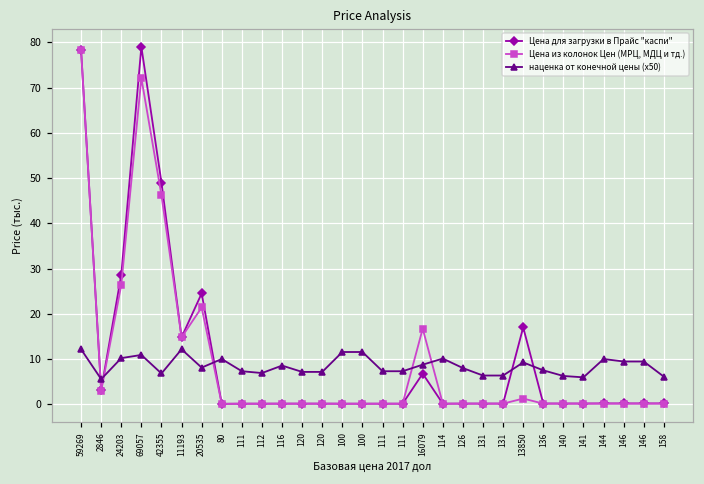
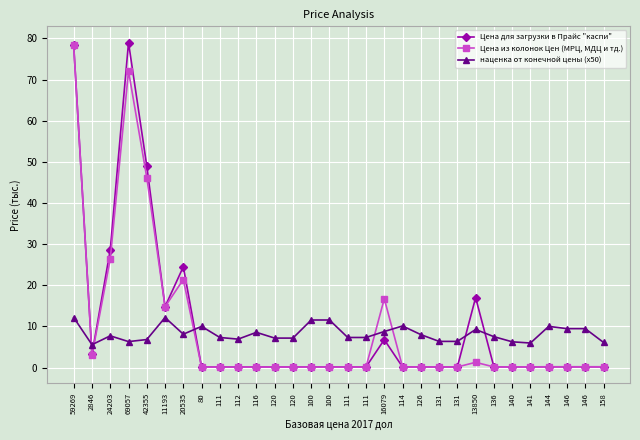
наценка от конечной цены (x50), 24203: 10 -> 8
наценка от конечной цены (x50), 69057: 11 -> 6
